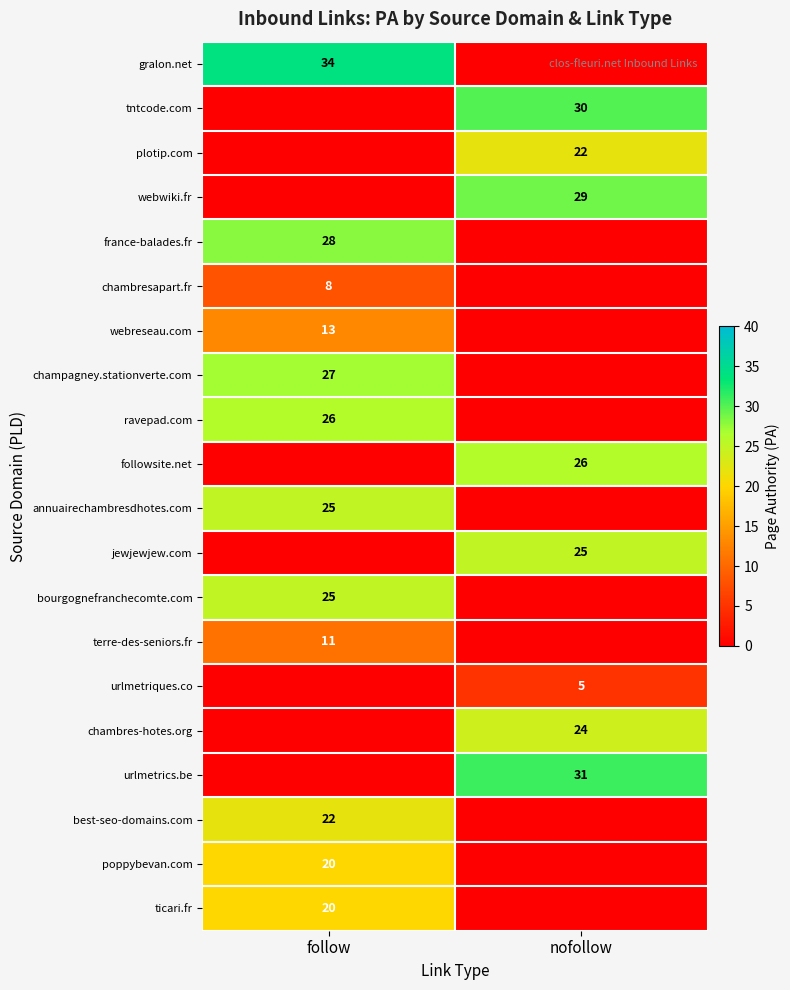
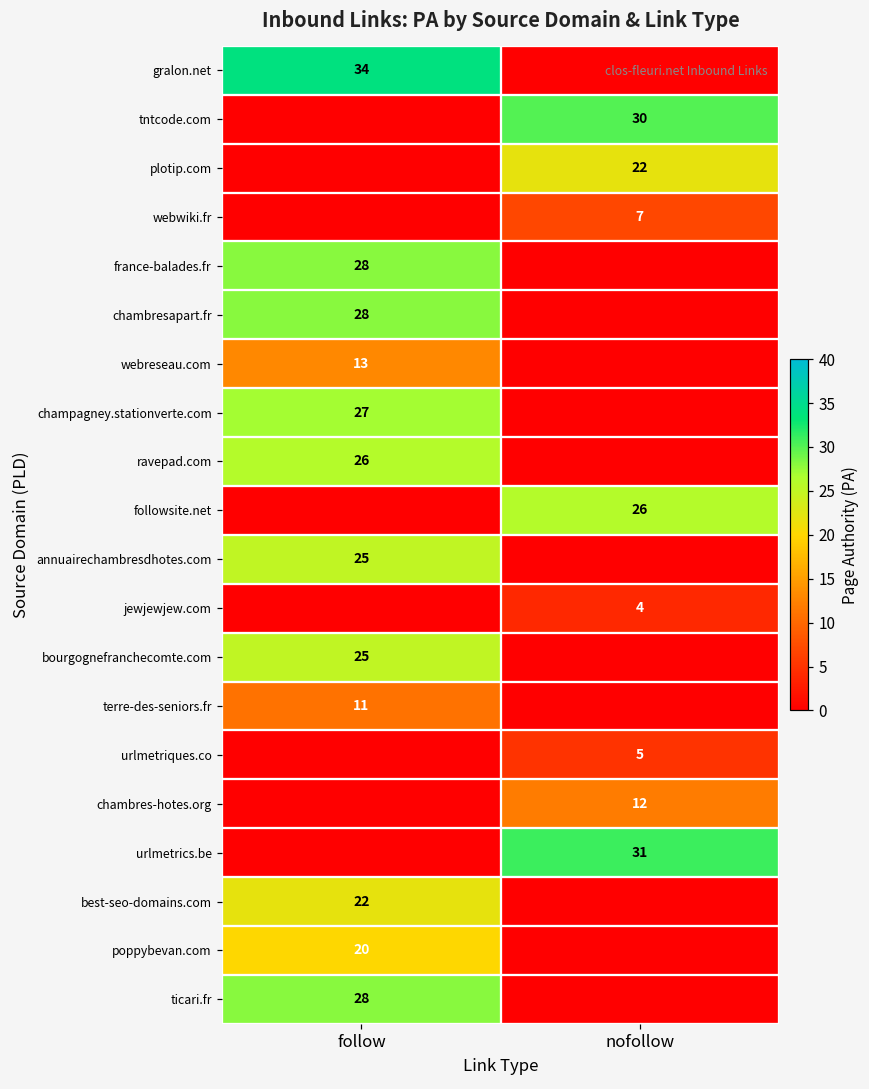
webwiki.fr, nofollow: 29 -> 7
chambresapart.fr, follow: 8 -> 28
jewjewjew.com, nofollow: 25 -> 4
chambres-hotes.org, nofollow: 24 -> 12
ticari.fr, follow: 20 -> 28
